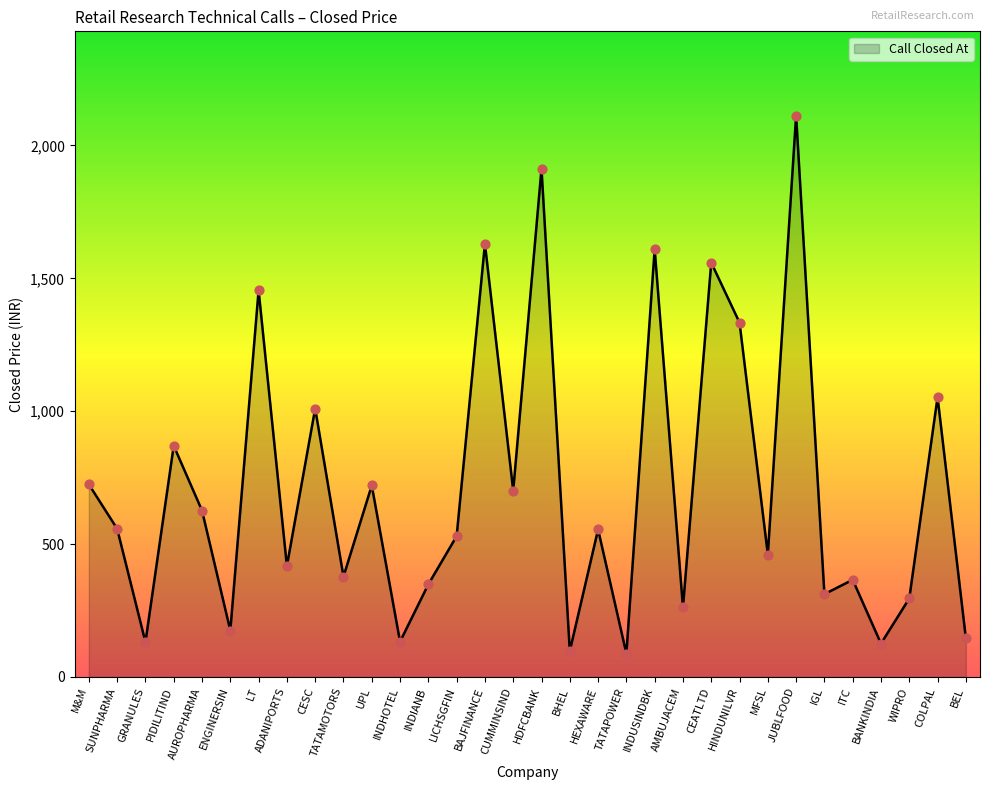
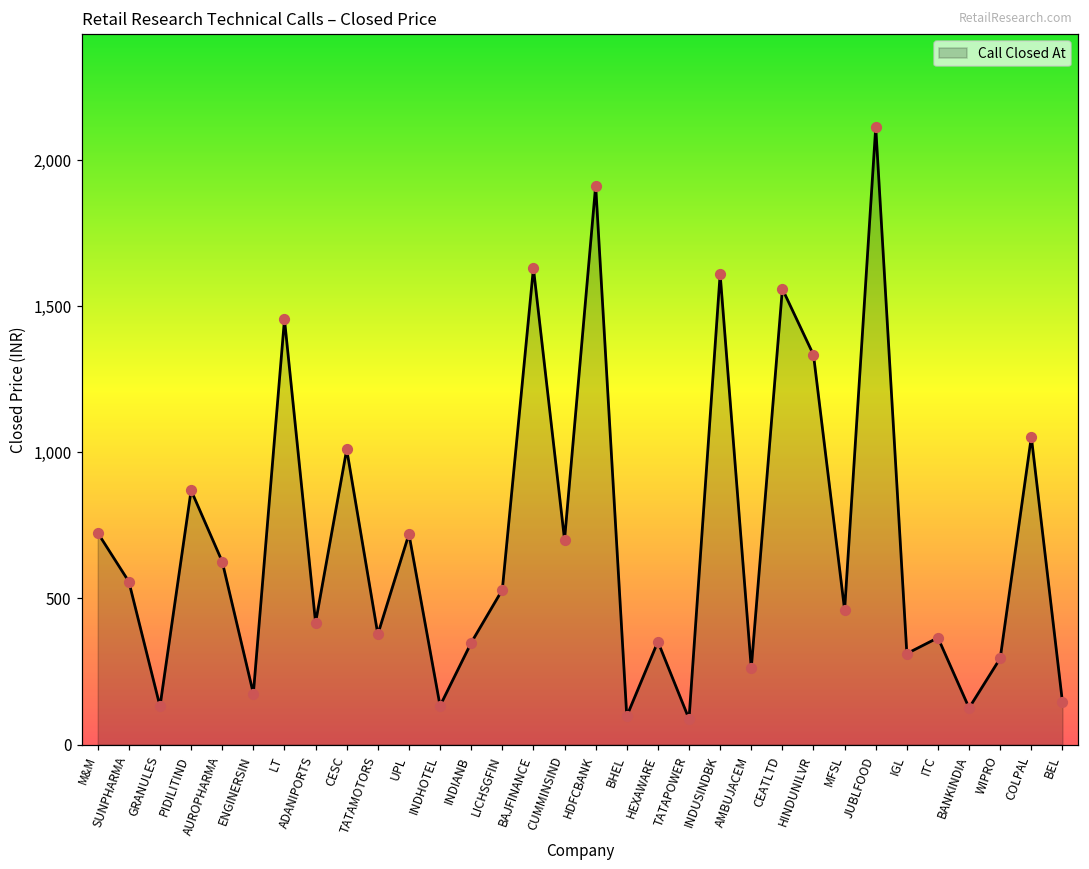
HEXAWARE: 550 -> 350
